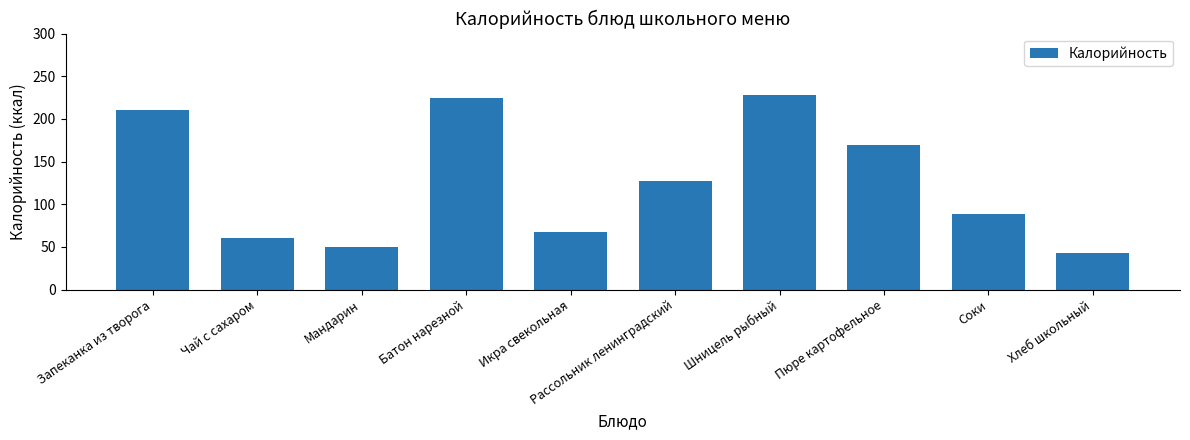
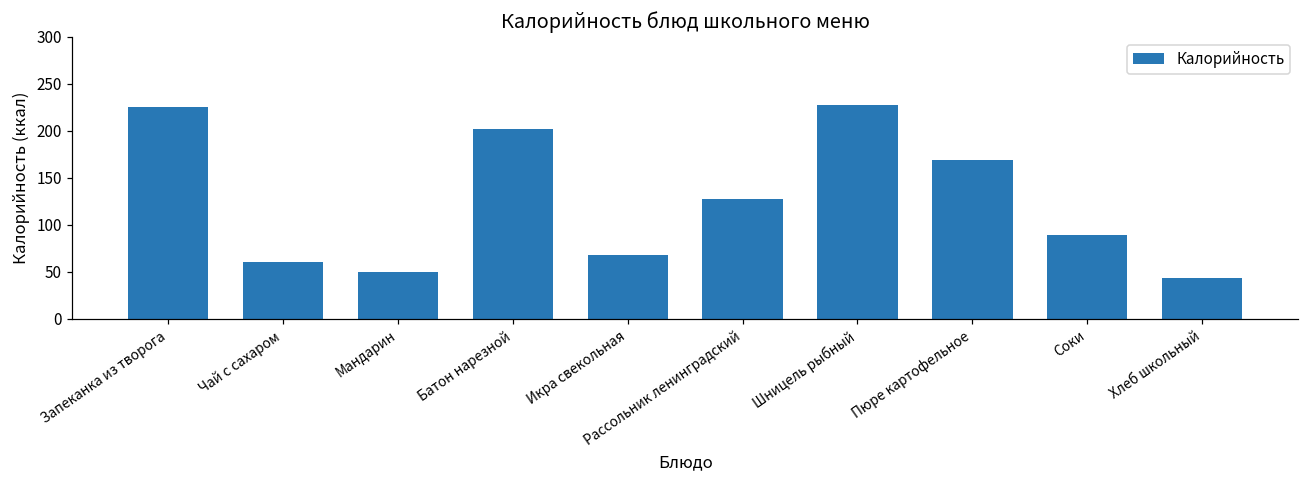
Запеканка из творога: 210 -> 230
Батон нарезной: 220 -> 200
